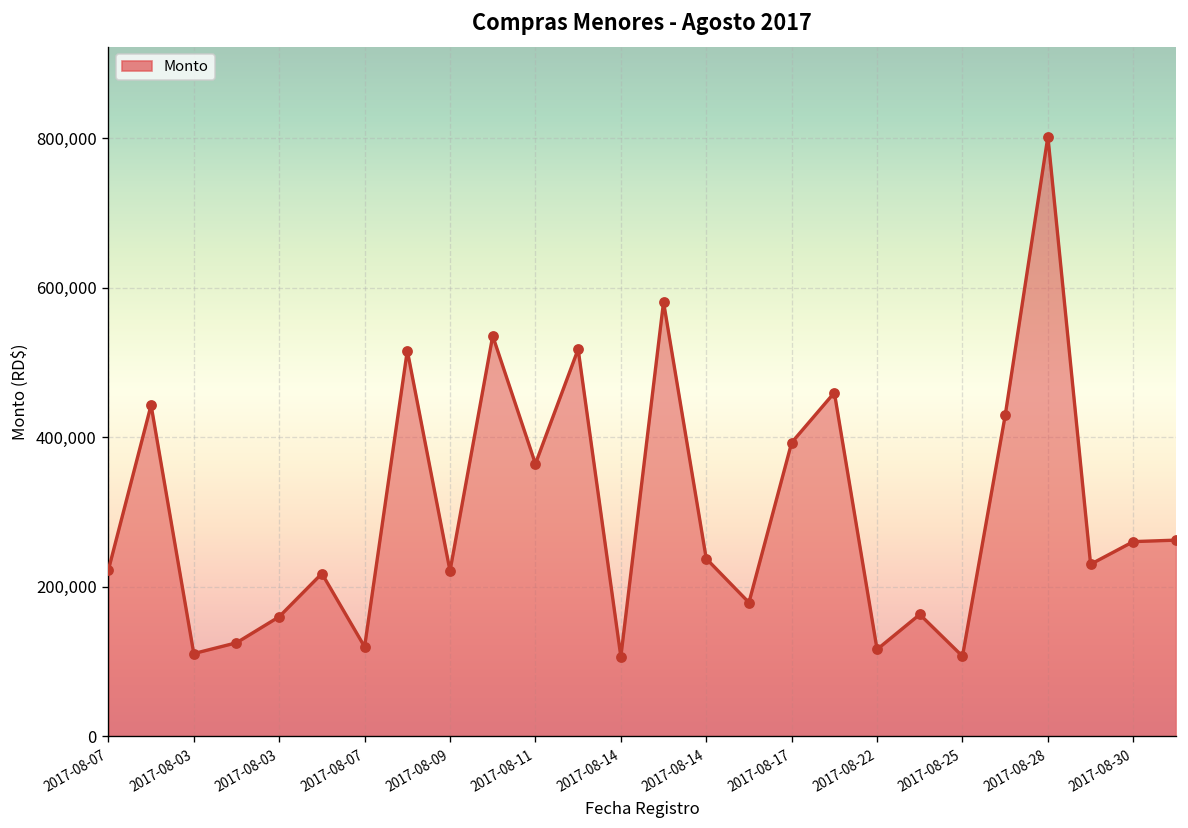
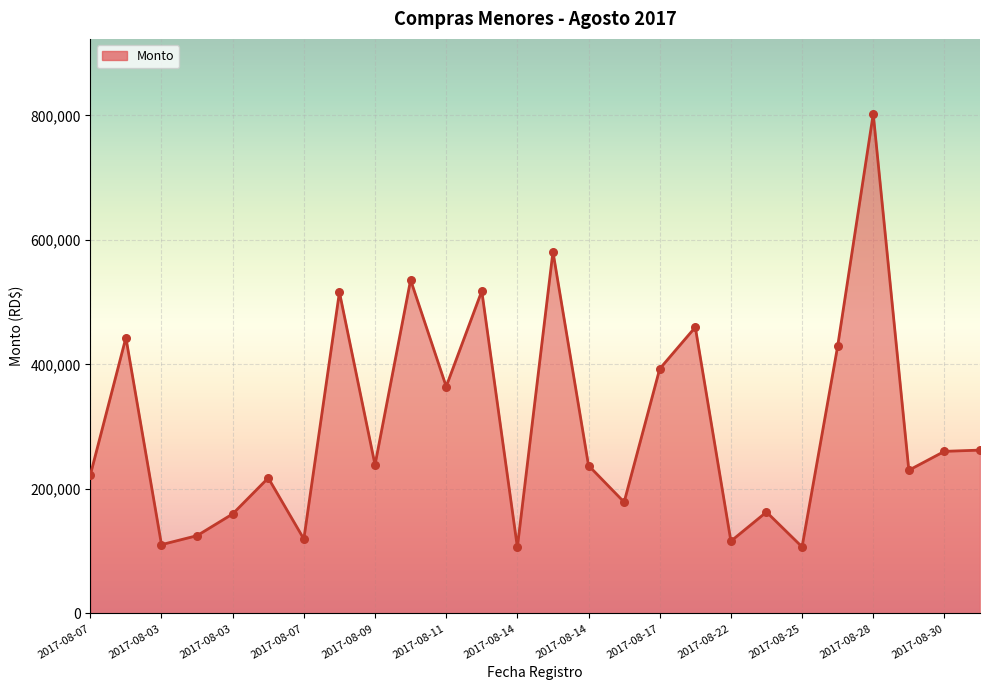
2017-08-09: 220,000 -> 240,000
